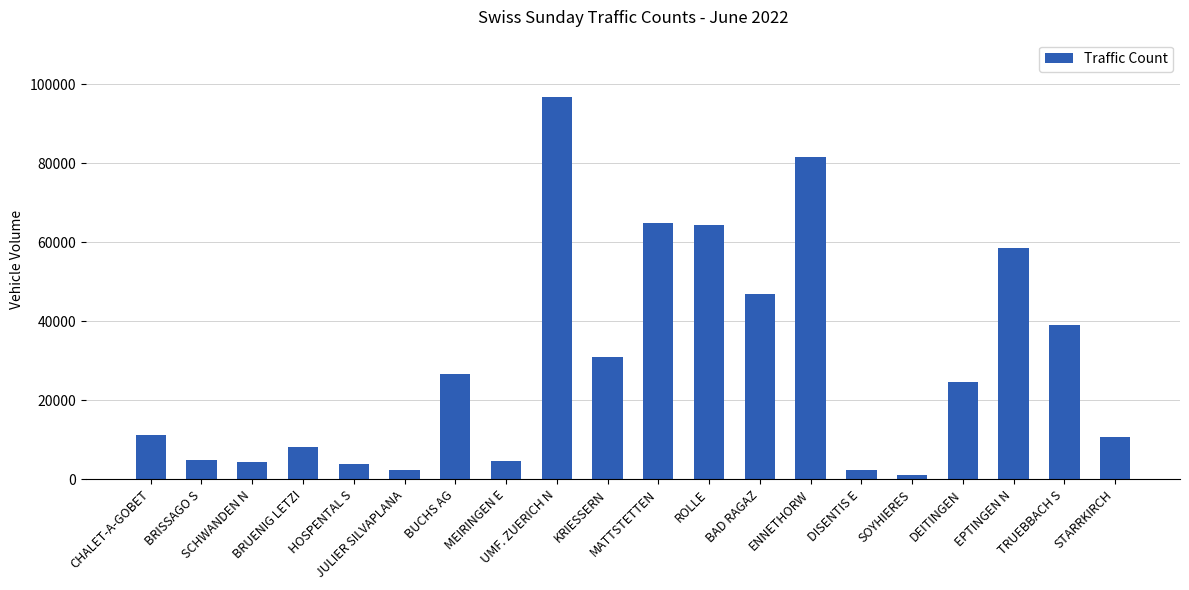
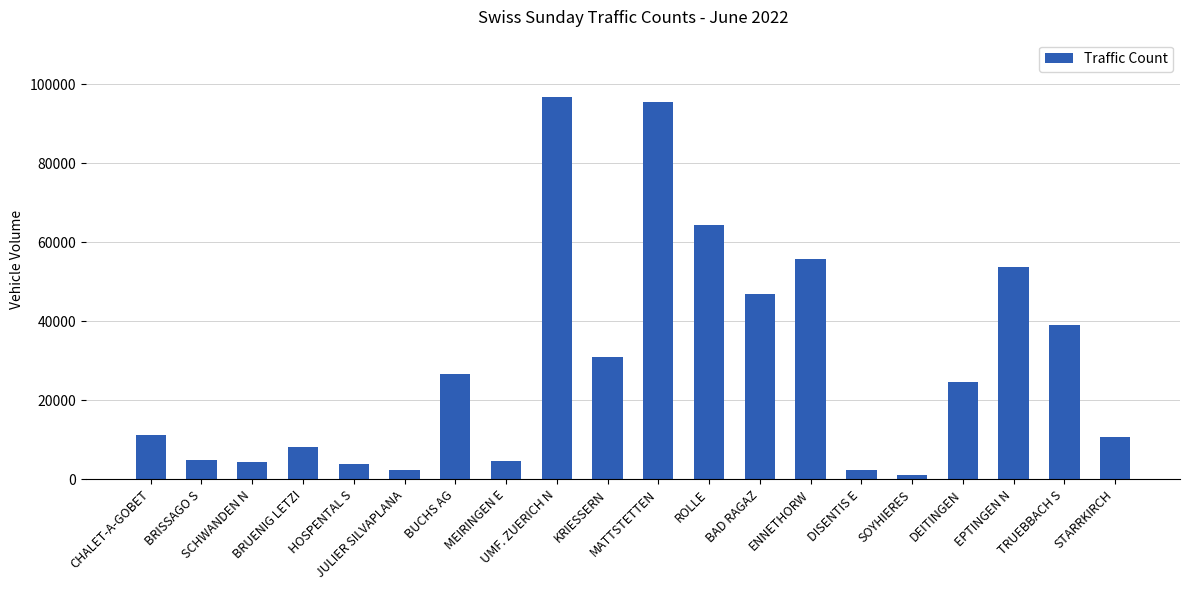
MATTSTETTEN: 65000 -> 95000
ENNETHORW: 82000 -> 56000
EPTINGEN N: 59000 -> 54000
